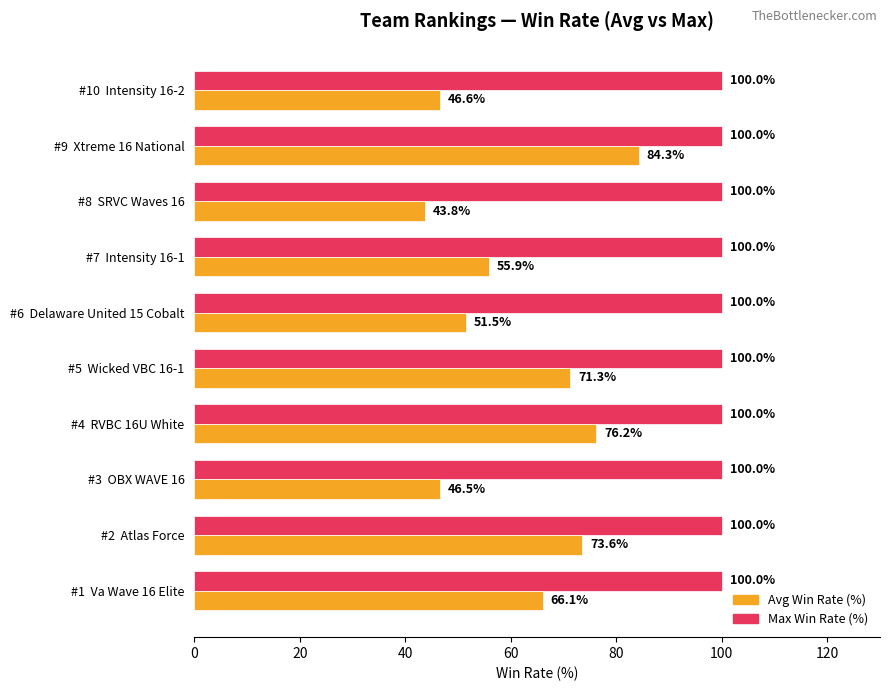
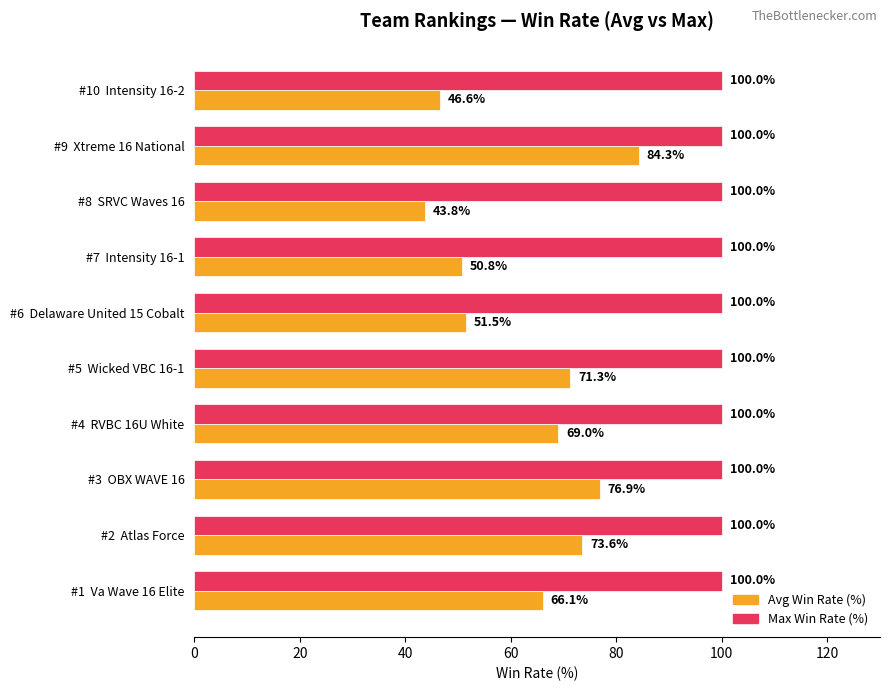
Avg Win Rate (%), #7 Intensity 16-1: 55.9% -> 50.8%
Avg Win Rate (%), #4 RVBC 16U White: 76.2% -> 69.0%
Avg Win Rate (%), #3 OBX WAVE 16: 46.5% -> 76.9%
